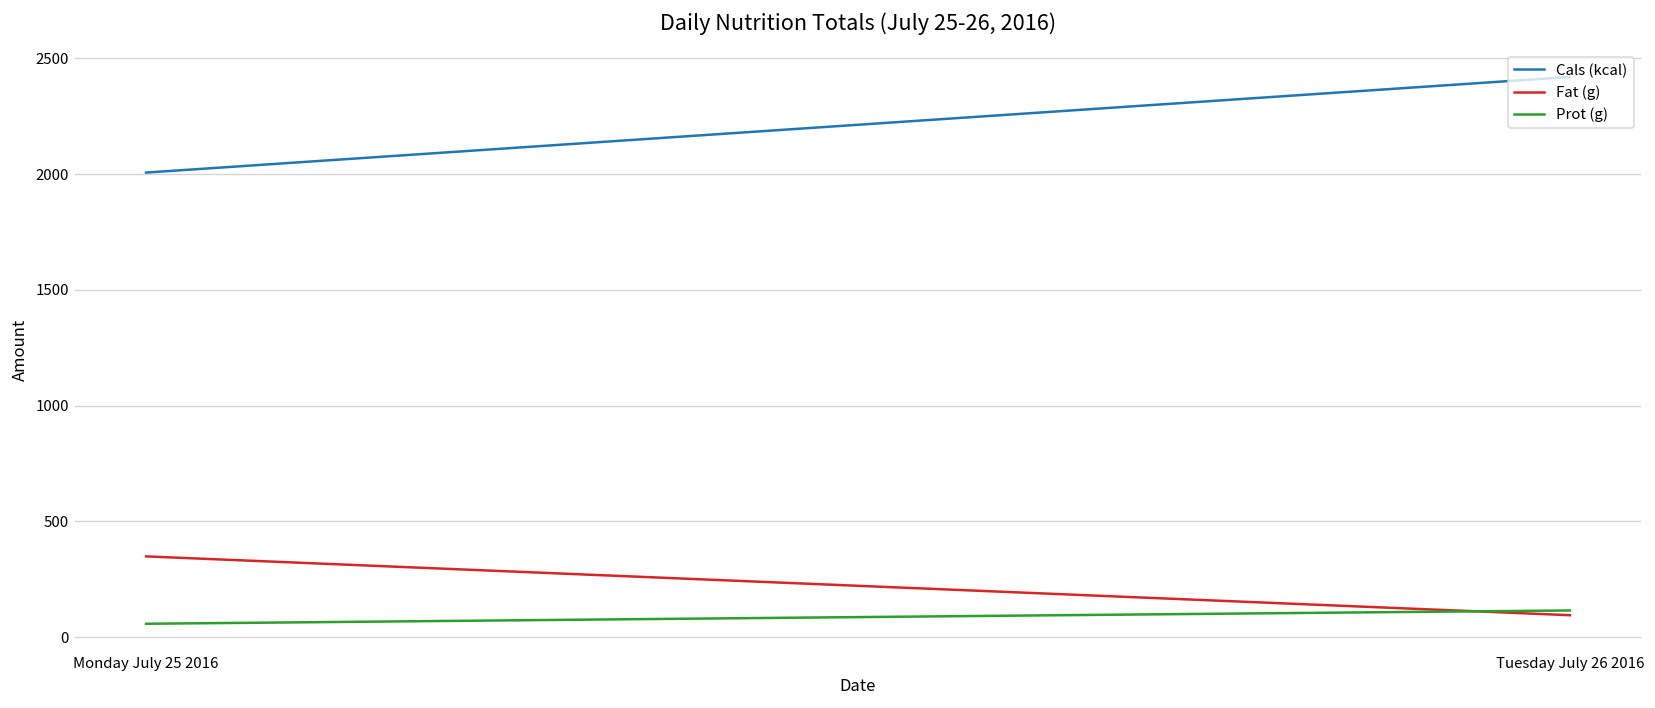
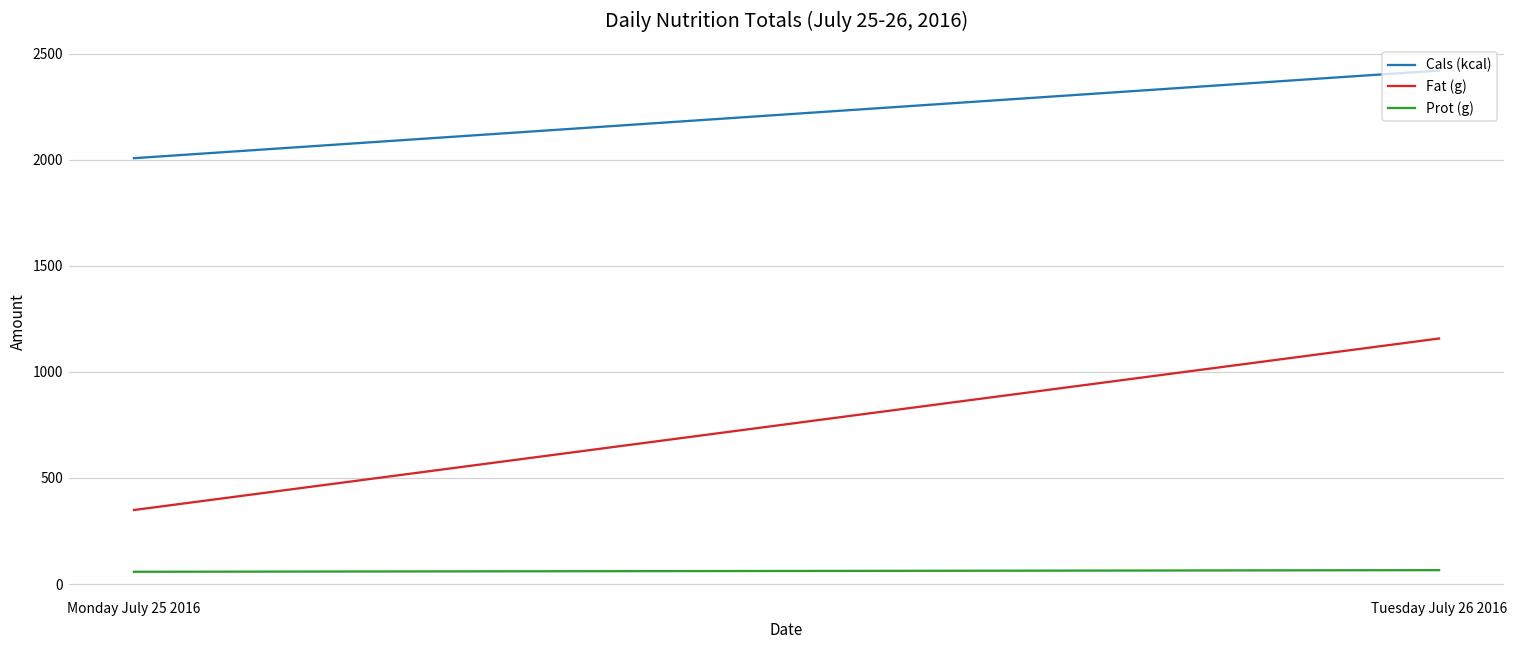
Fat (g), Tuesday July 26 2016: 90 -> 1160
Prot (g), Tuesday July 26 2016: 120 -> 70
